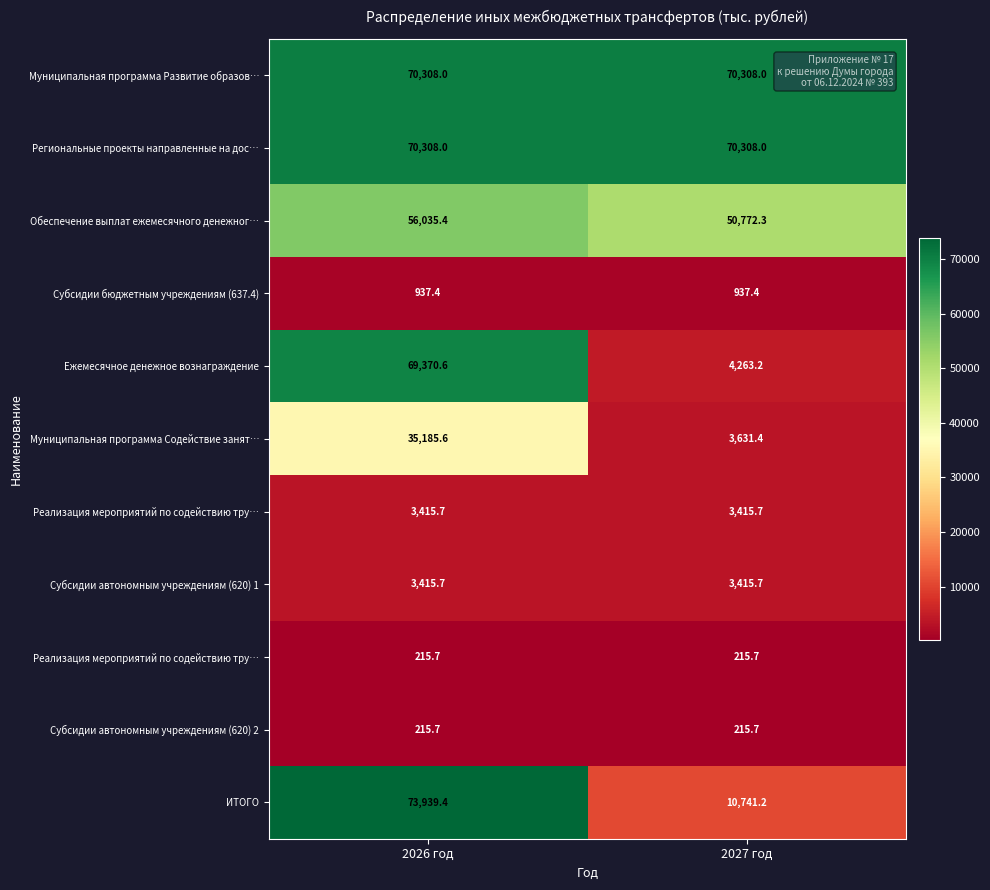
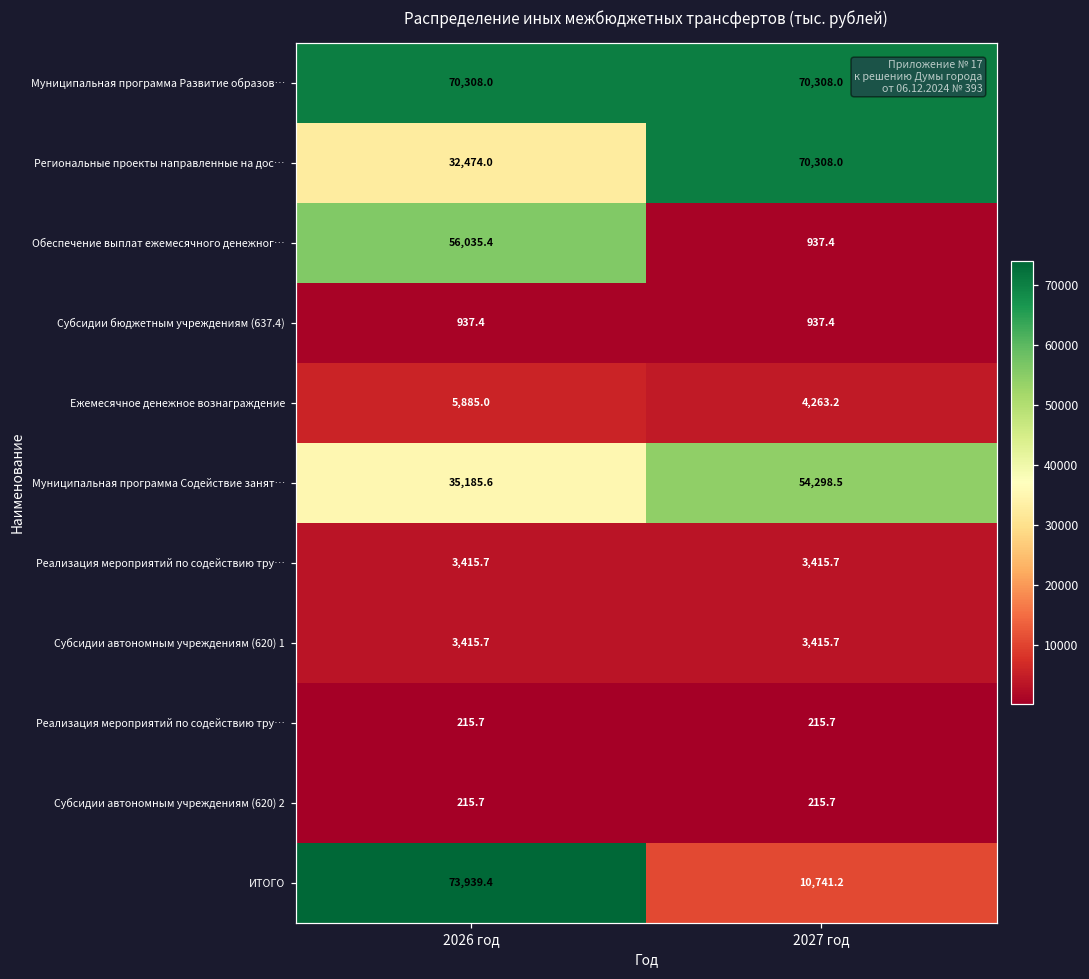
Региональные проекты направленные на дос…, 2026 год: 70,308.0 -> 32,474.0
Обеспечение выплат ежемесячного денежног…, 2027 год: 50,772.3 -> 937.4
Ежемесячное денежное вознаграждение, 2026 год: 69,370.6 -> 5,885.0
Муниципальная программа Содействие занят…, 2027 год: 3,631.4 -> 54,298.5
